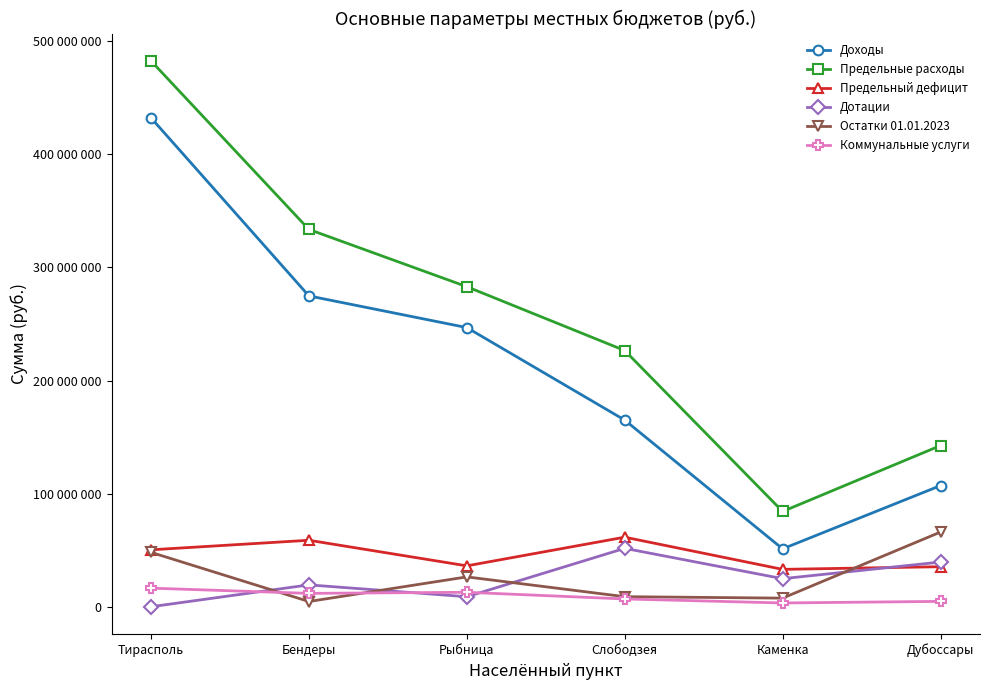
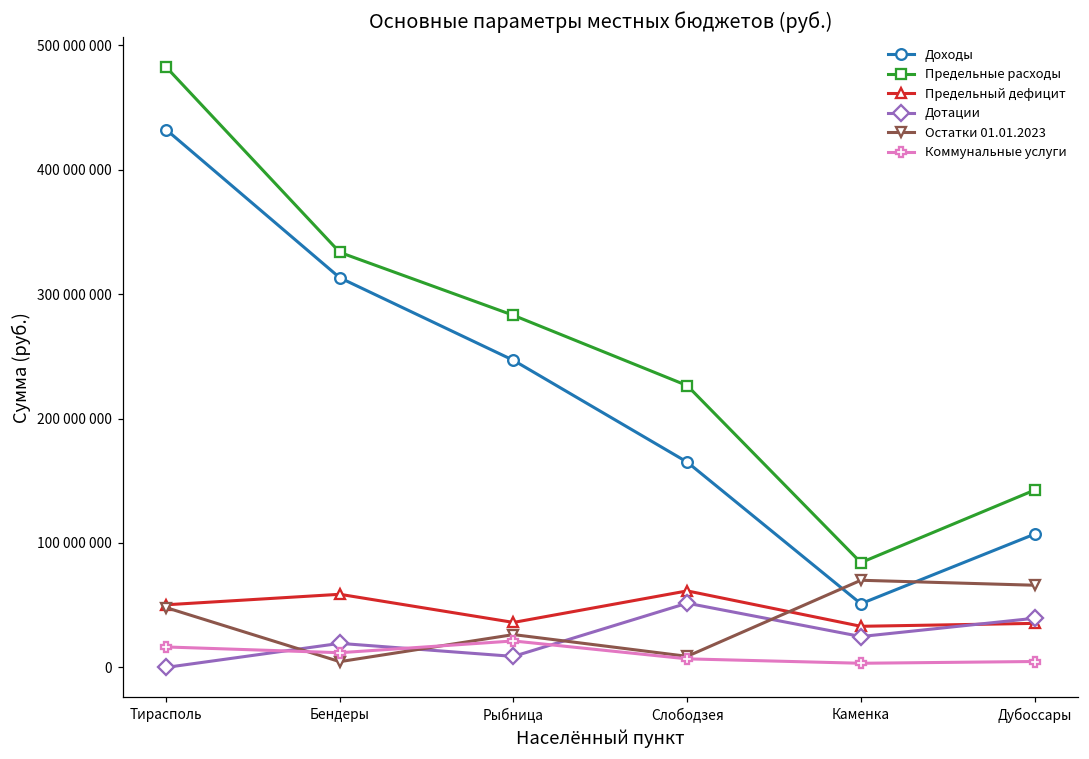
Доходы, Бендеры: 275000000 -> 313000000
Коммунальные услуги, Рыбница: 13000000 -> 21000000
Остатки 01.01.2023, Каменка: 8000000 -> 70000000
